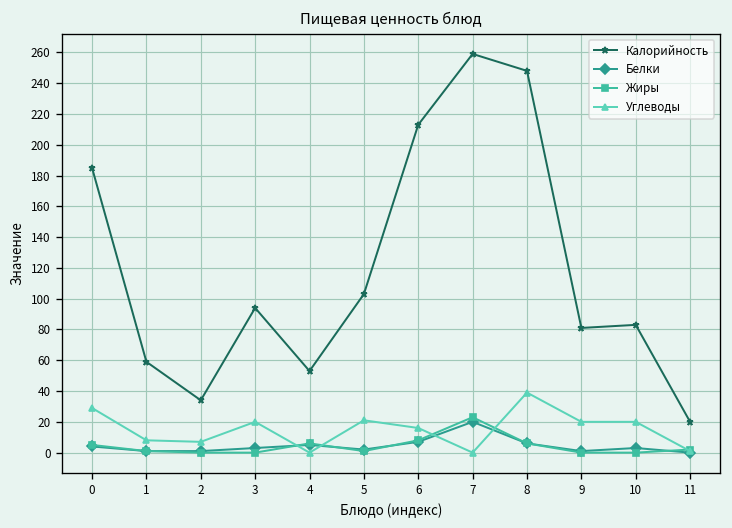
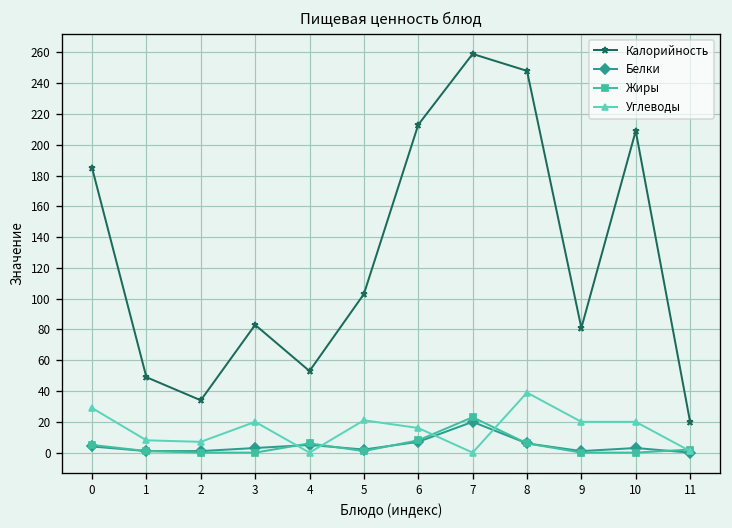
Калорийность, 1: 59 -> 49
Калорийность, 3: 94 -> 83
Калорийность, 10: 83 -> 209
